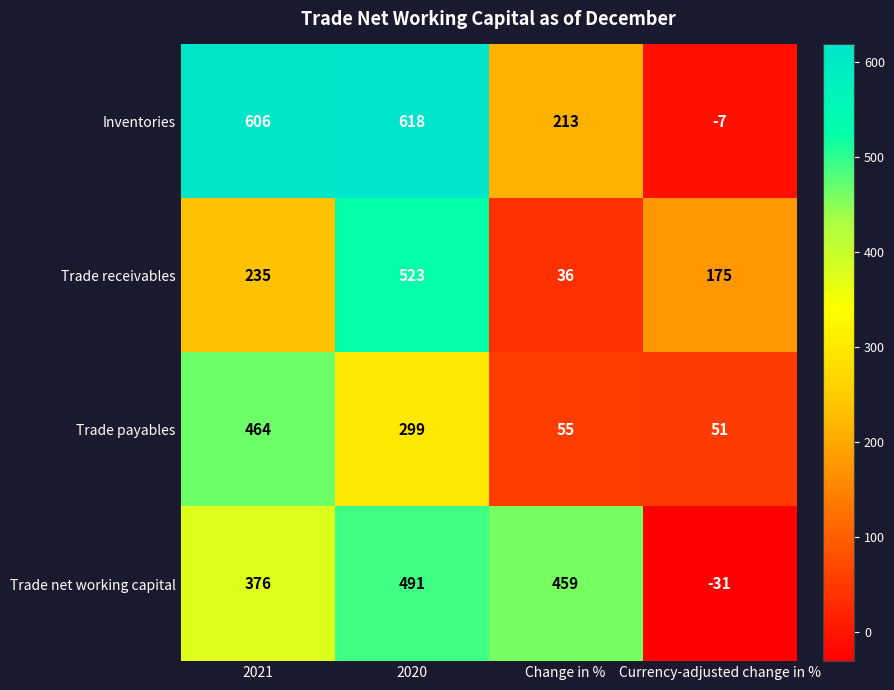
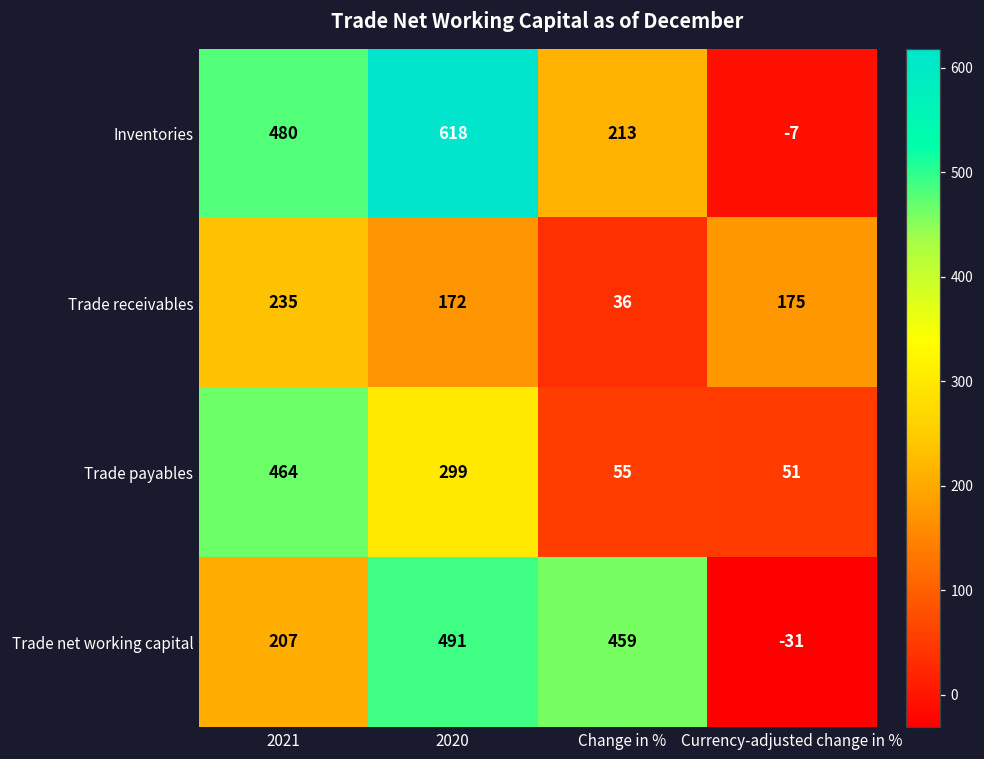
Inventories, 2021: 606 -> 480
Trade receivables, 2020: 523 -> 172
Trade net working capital, 2021: 376 -> 207
